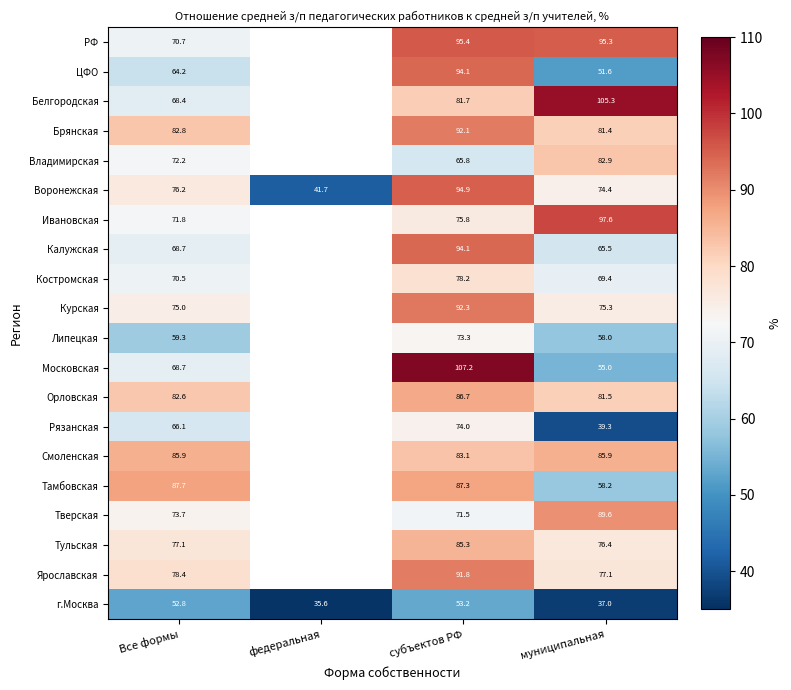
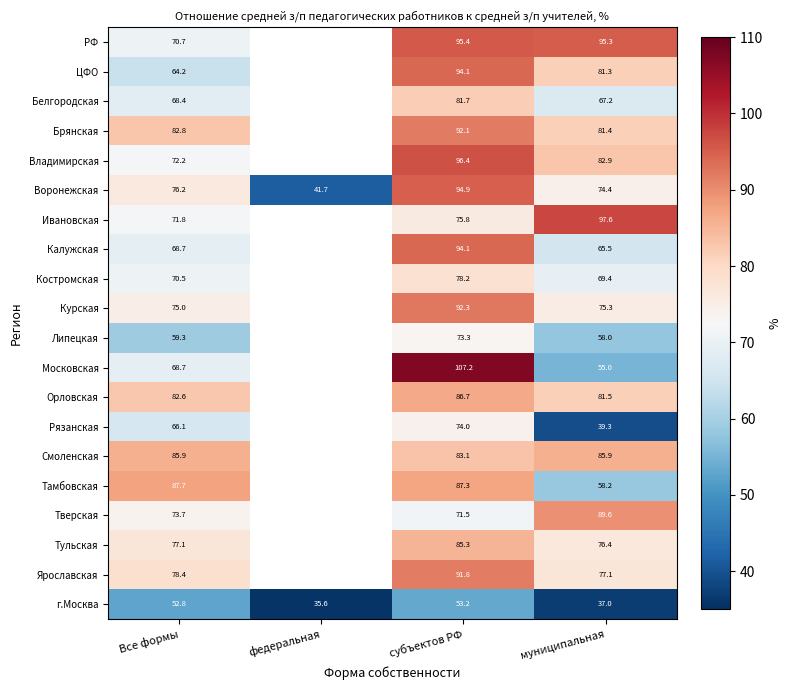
ЦФО, муниципальная: 51.6 -> 81.3
Белгородская, муниципальная: 105.3 -> 67.2
Владимирская, субъектов РФ: 65.8 -> 96.4
